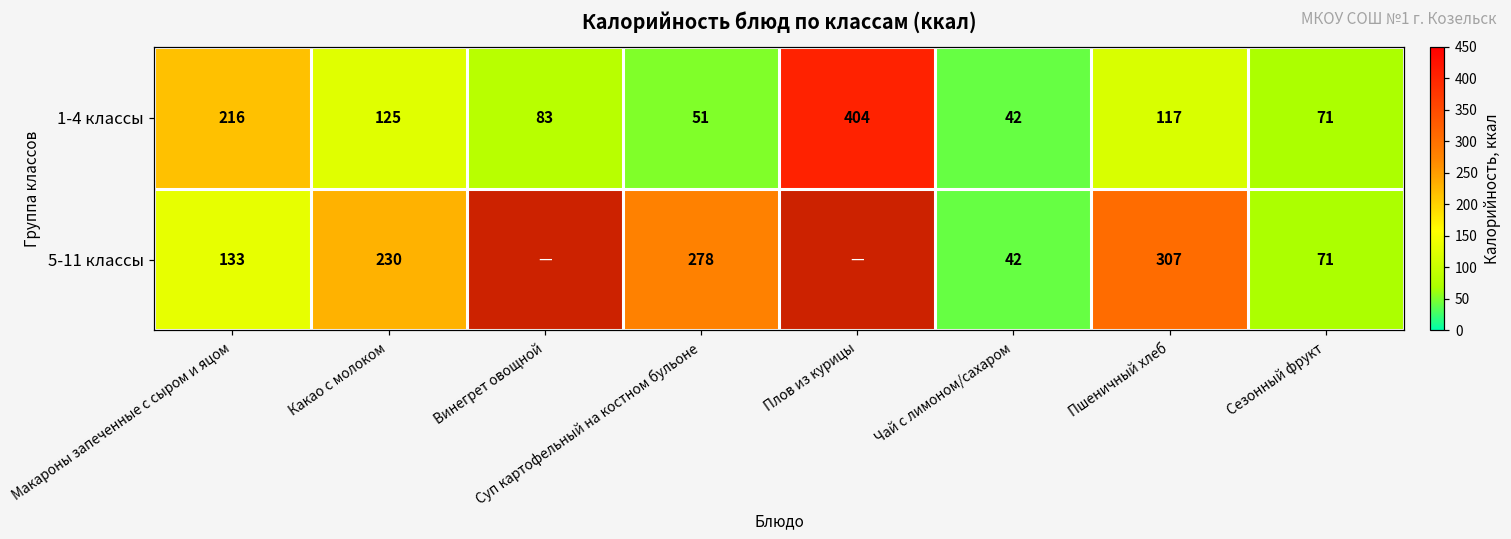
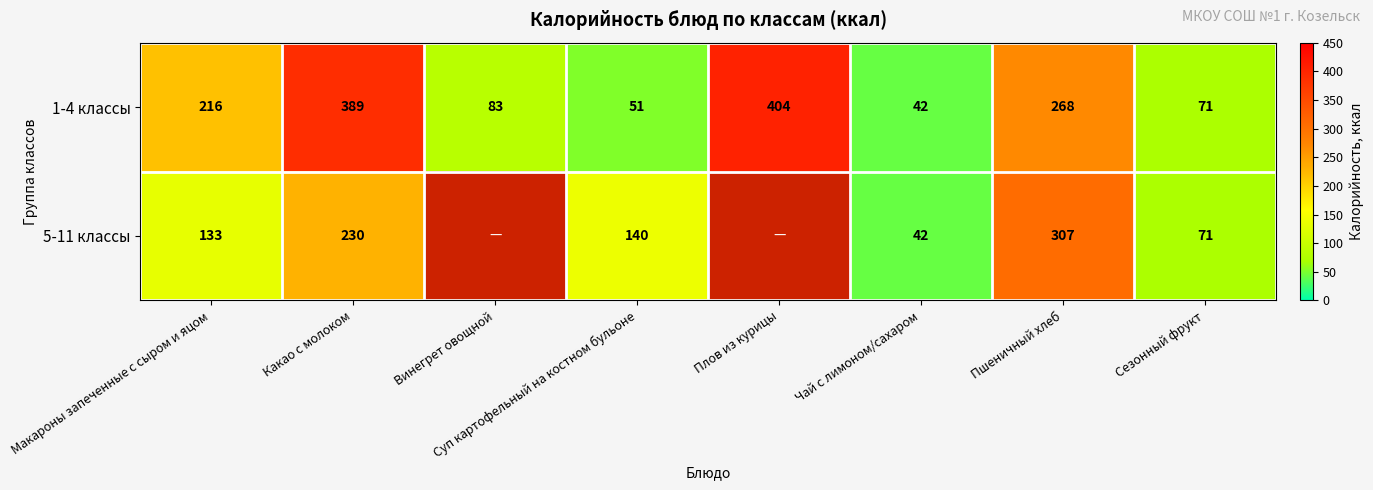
1-4 классы, Какао с молоком: 125 -> 389
1-4 классы, Пшеничный хлеб: 117 -> 268
5-11 классы, Суп картофельный на костном бульоне: 278 -> 140
